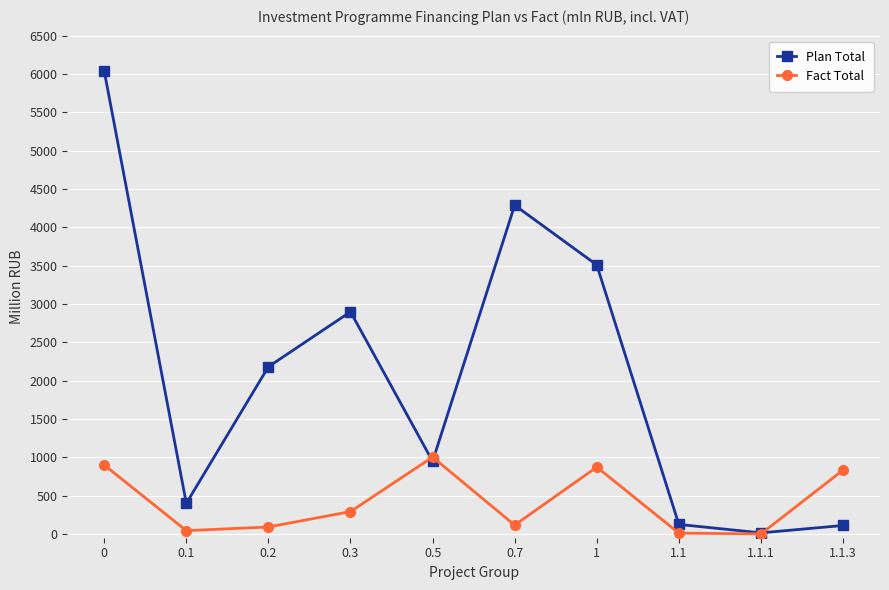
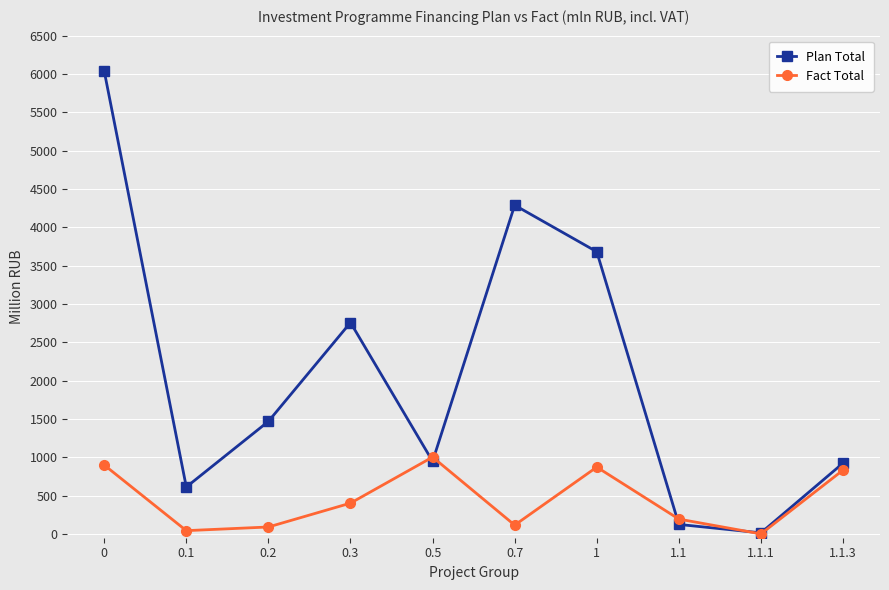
Plan Total, 0.1: 400 -> 600
Plan Total, 0.2: 2200 -> 1500
Plan Total, 0.3: 2900 -> 2800
Fact Total, 0.3: 300 -> 400
Plan Total, 1: 3500 -> 3700
Fact Total, 1.1: 0 -> 200
Plan Total, 1.1.3: 100 -> 900
